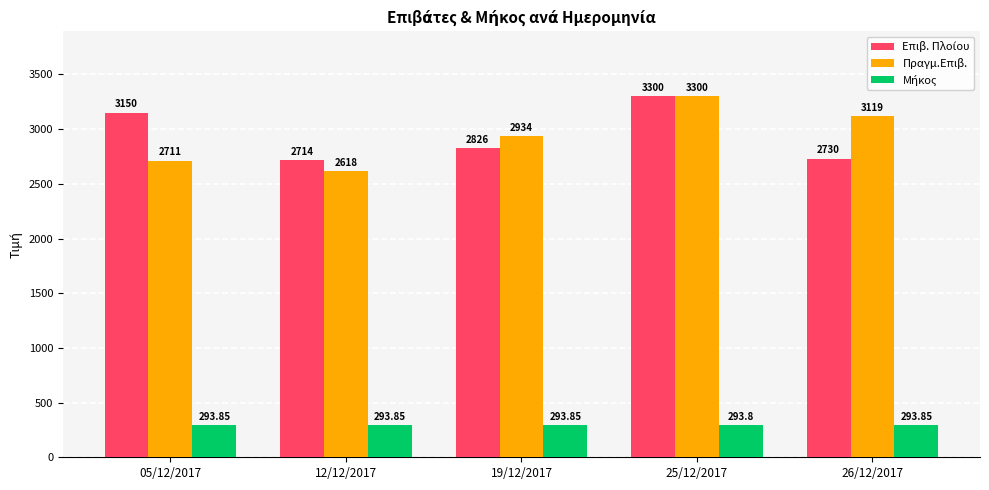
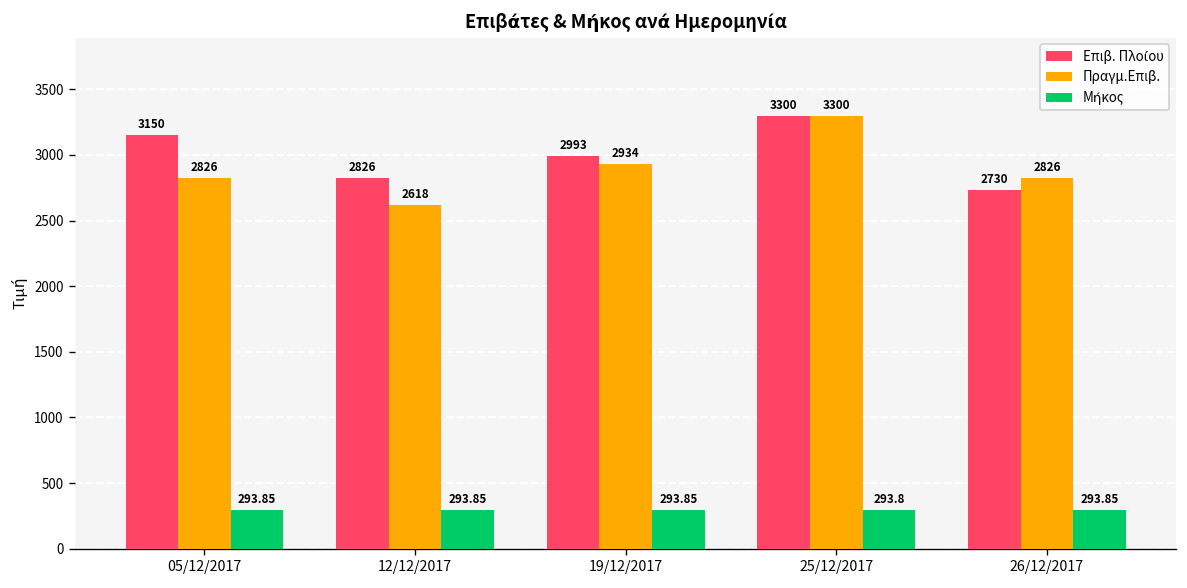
Πραγμ.Επιβ., 05/12/2017: 2711 -> 2826
Επιβ. Πλοίου, 12/12/2017: 2714 -> 2826
Επιβ. Πλοίου, 19/12/2017: 2826 -> 2993
Πραγμ.Επιβ., 26/12/2017: 3119 -> 2826
